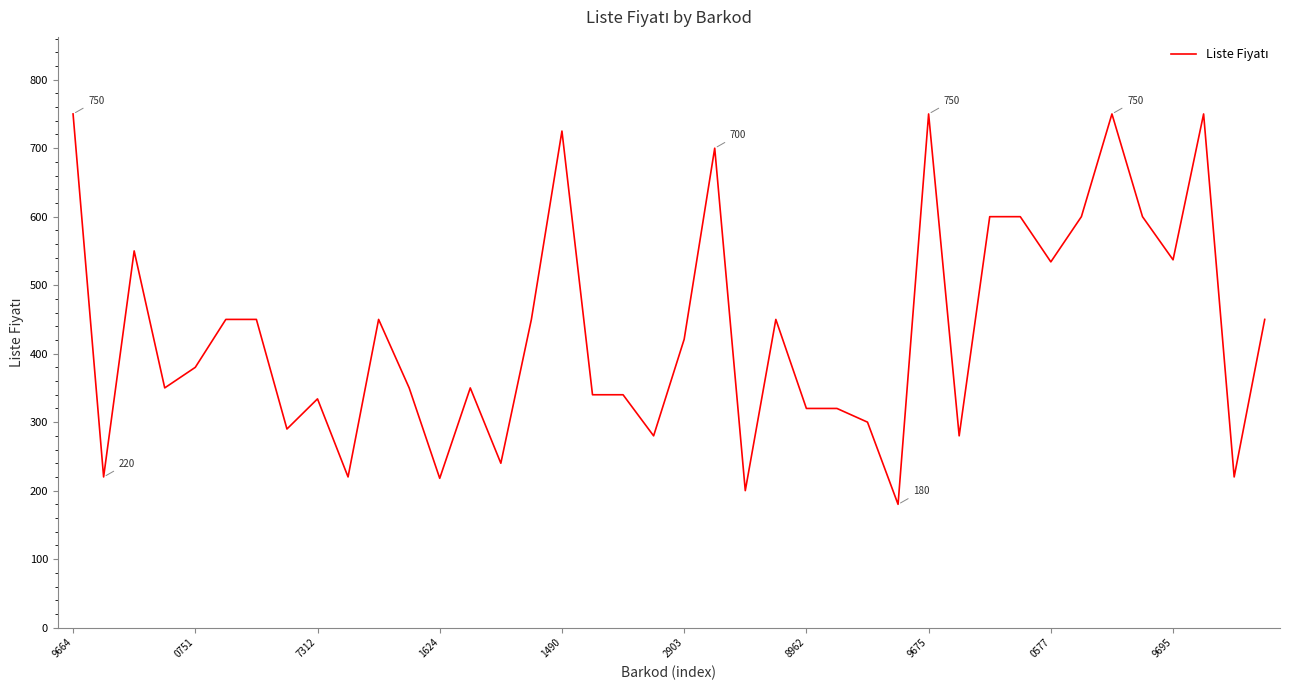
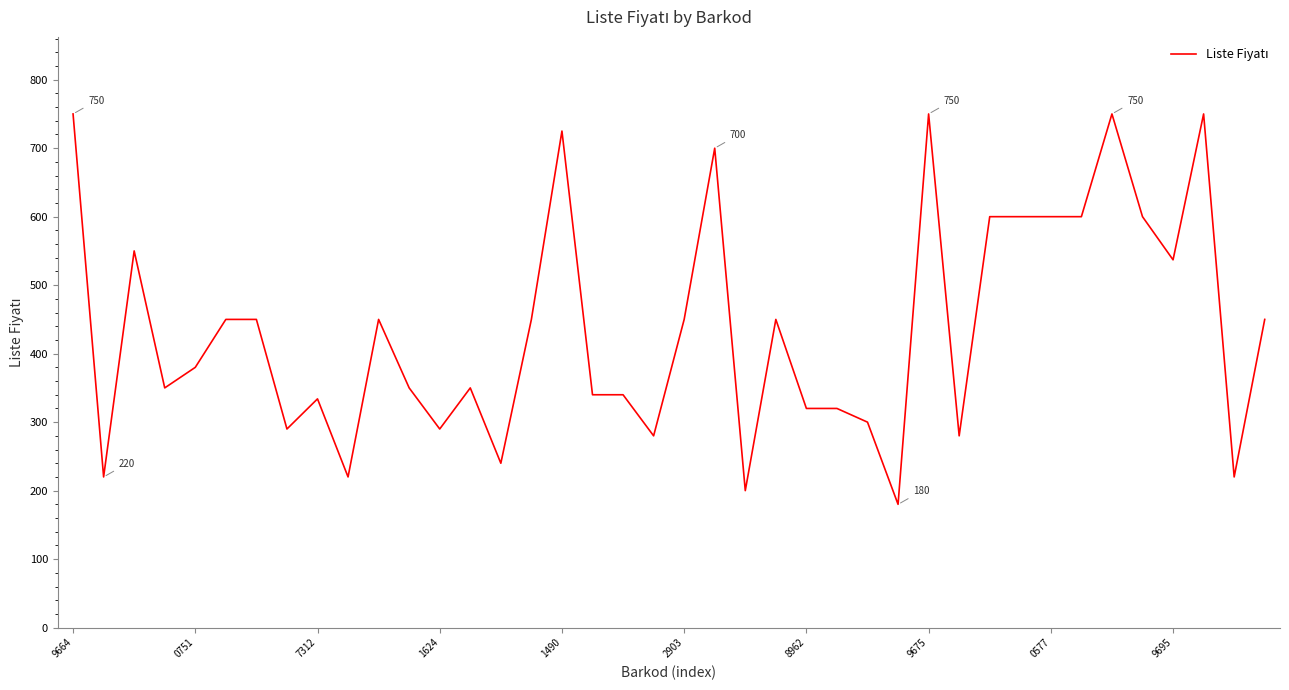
1624: 220 -> 290
2903: 420 -> 450
0577: 530 -> 600
